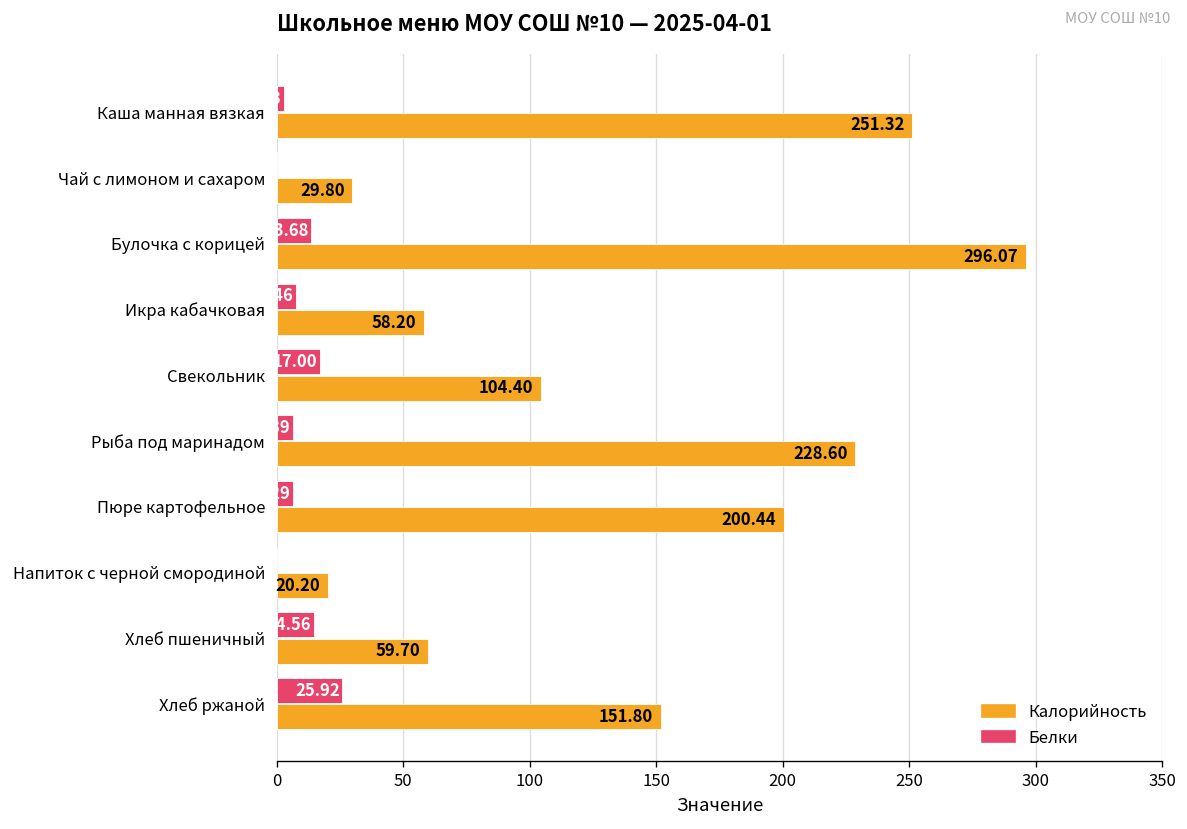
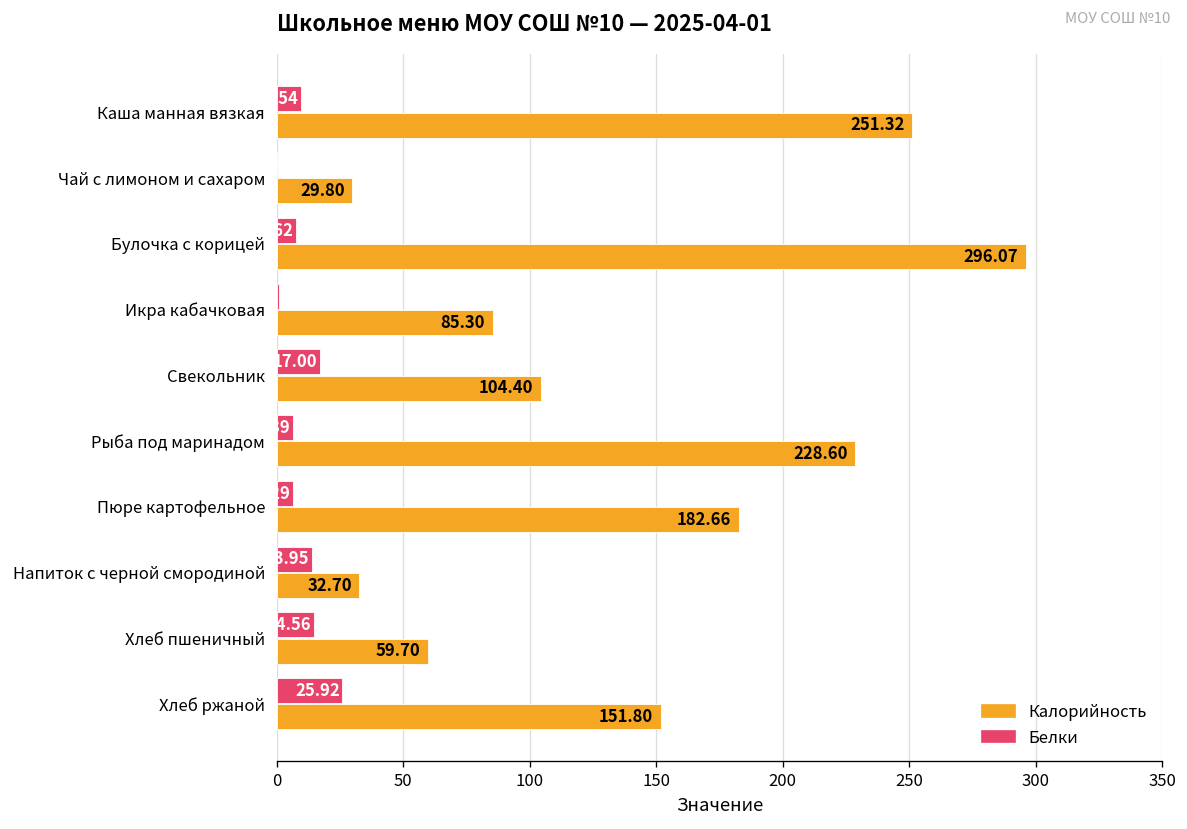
Белки, Каша манная вязкая: 3 -> 10
Белки, Булочка с корицей: 14 -> 8
Белки, Икра кабачковая: 7 -> 1
Калорийность, Икра кабачковая: 58.20 -> 85.30
Калорийность, Пюре картофельное: 200.44 -> 182.66
Белки, Напиток с черной смородиной: 0 -> 14
Калорийность, Напиток с черной смородиной: 20.20 -> 32.70
